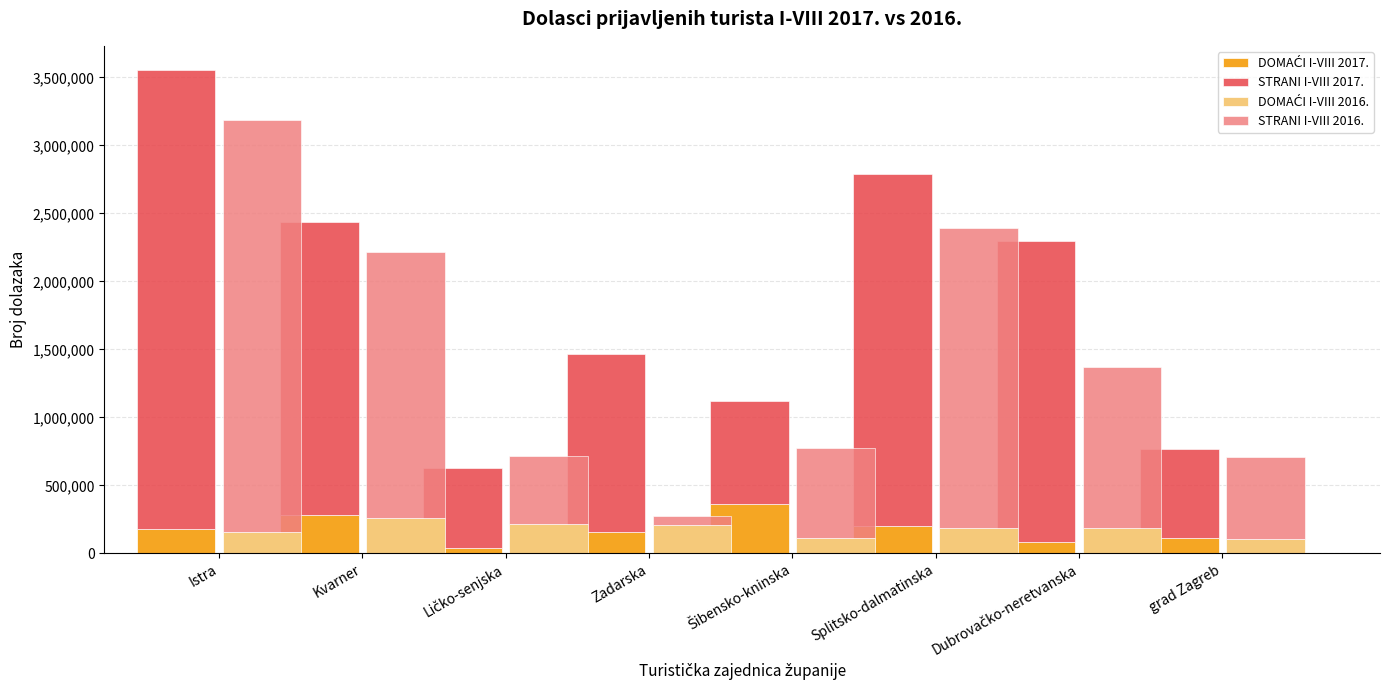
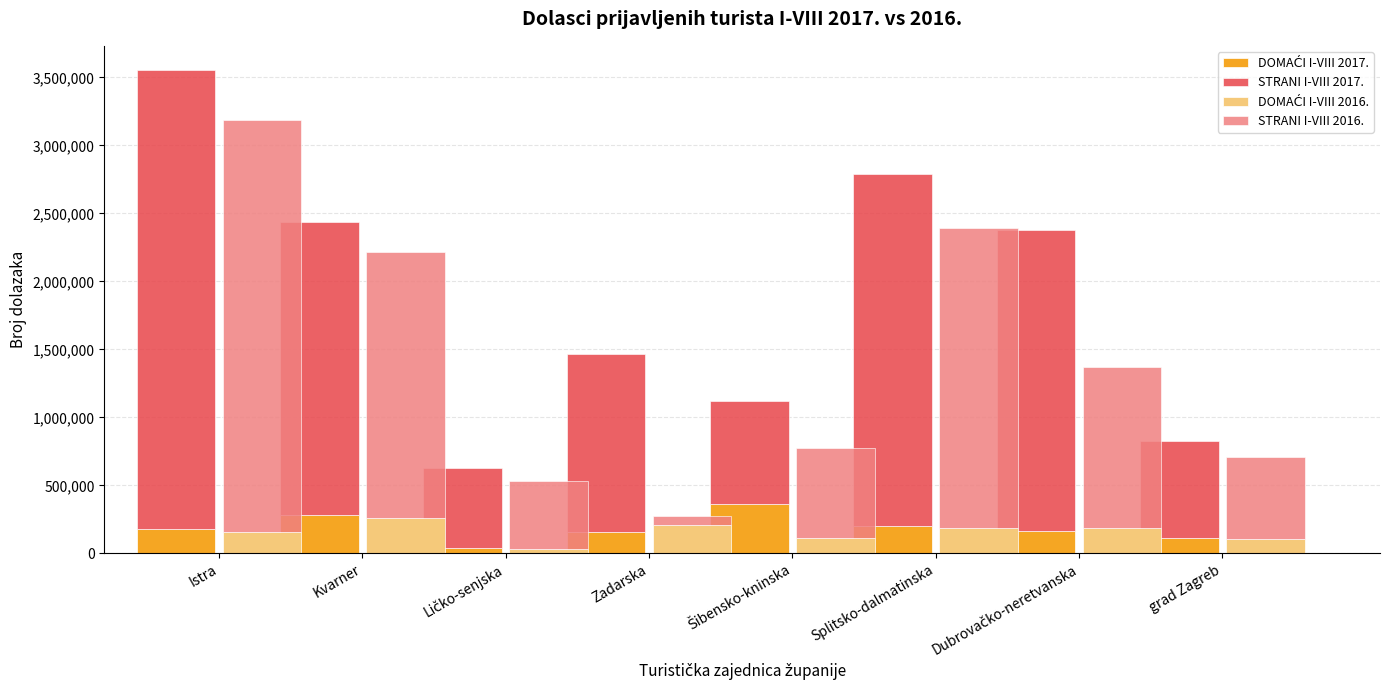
DOMAĆI I-VIII 2016., Ličko-senjska: 220,000 -> 40,000
DOMAĆI I-VIII 2017., Dubrovačko-neretvanska: 90,000 -> 170,000
STRANI I-VIII 2017., grad Zagreb: 660,000 -> 720,000
